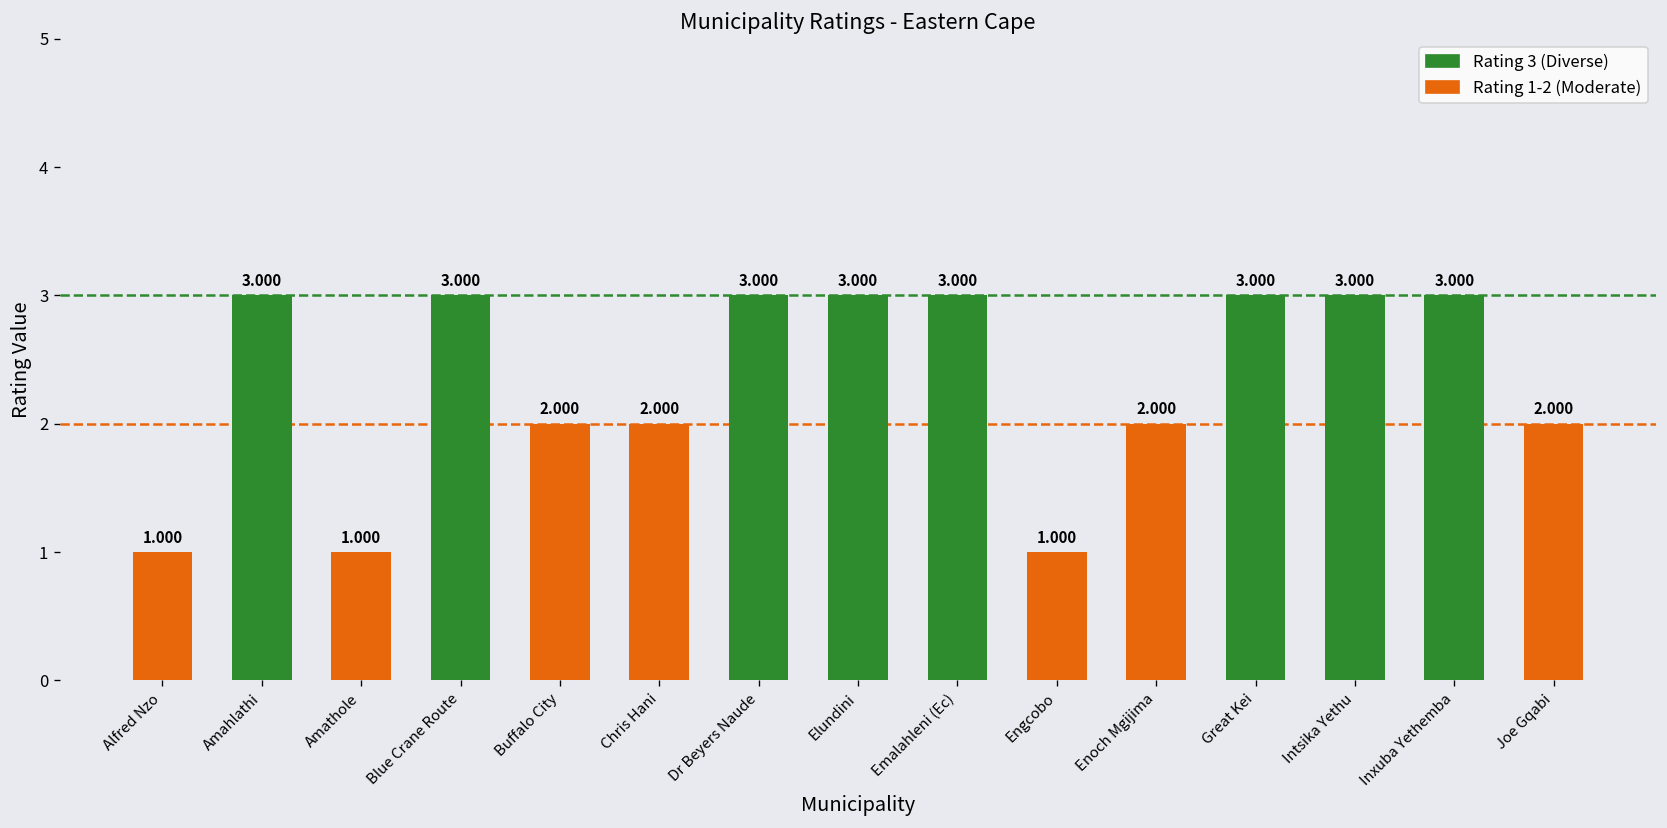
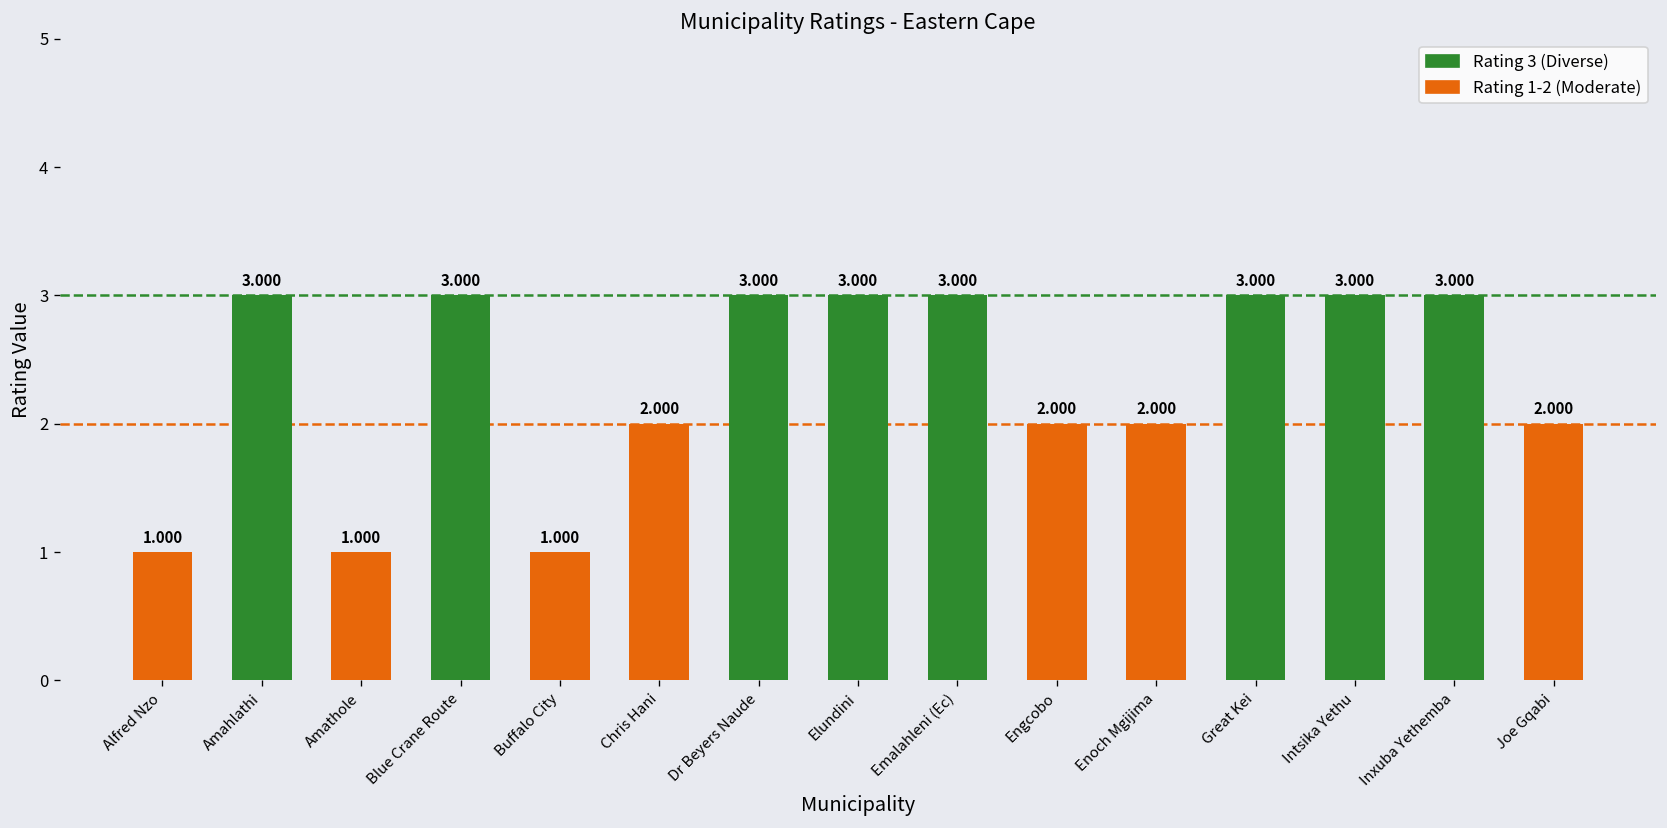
Buffalo City: 2.000 -> 1.000
Engcobo: 1.000 -> 2.000
